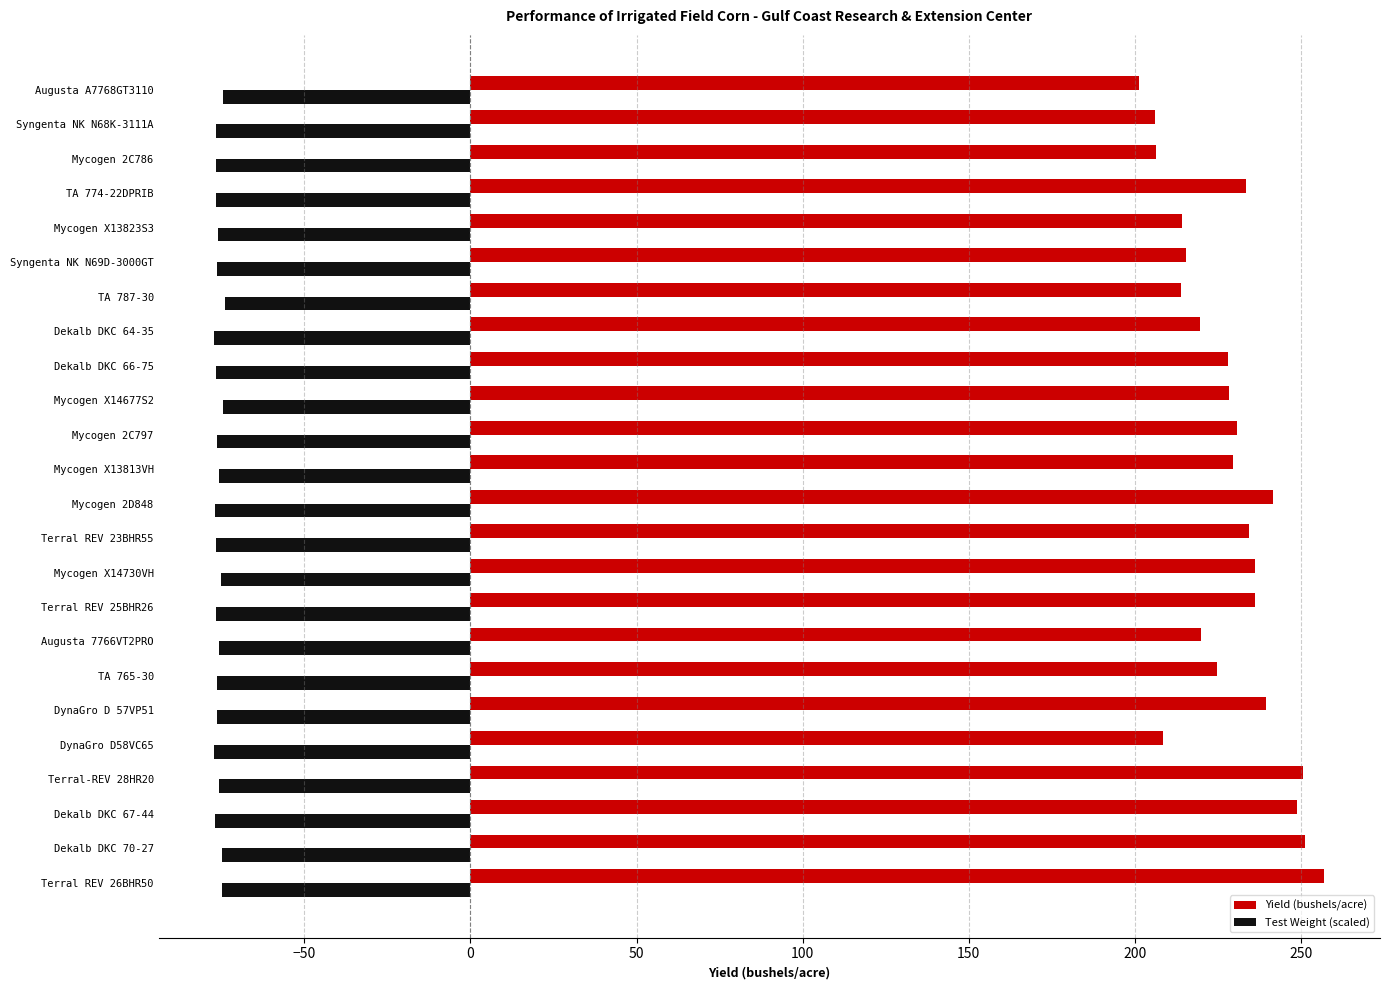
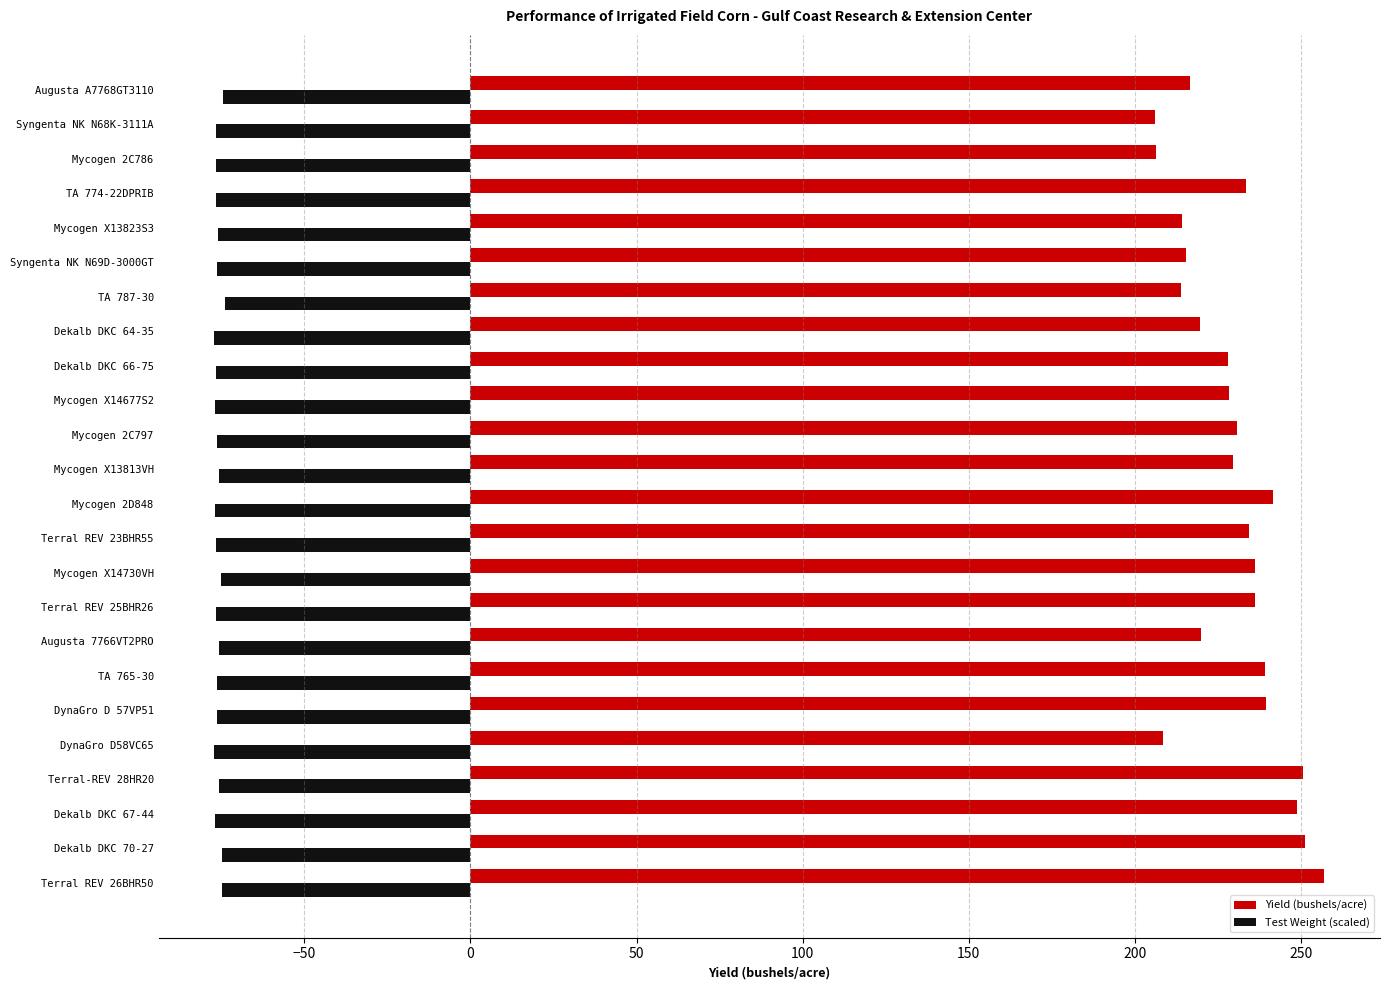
Yield (bushels/acre), Augusta A7768GT3110: 201 -> 217
Test Weight (scaled), Mycogen X14677S2: -74 -> -77
Yield (bushels/acre), TA 765-30: 225 -> 239
